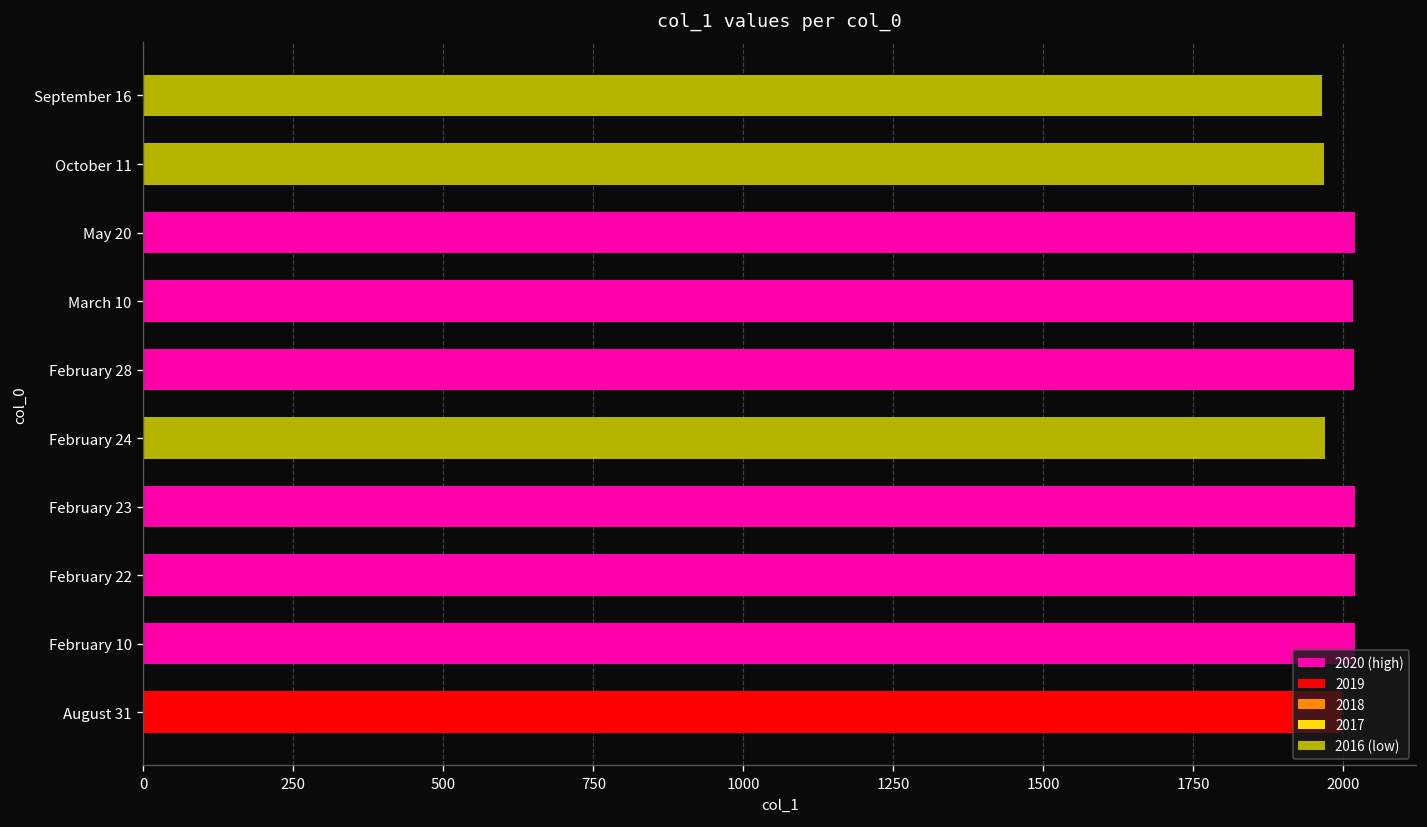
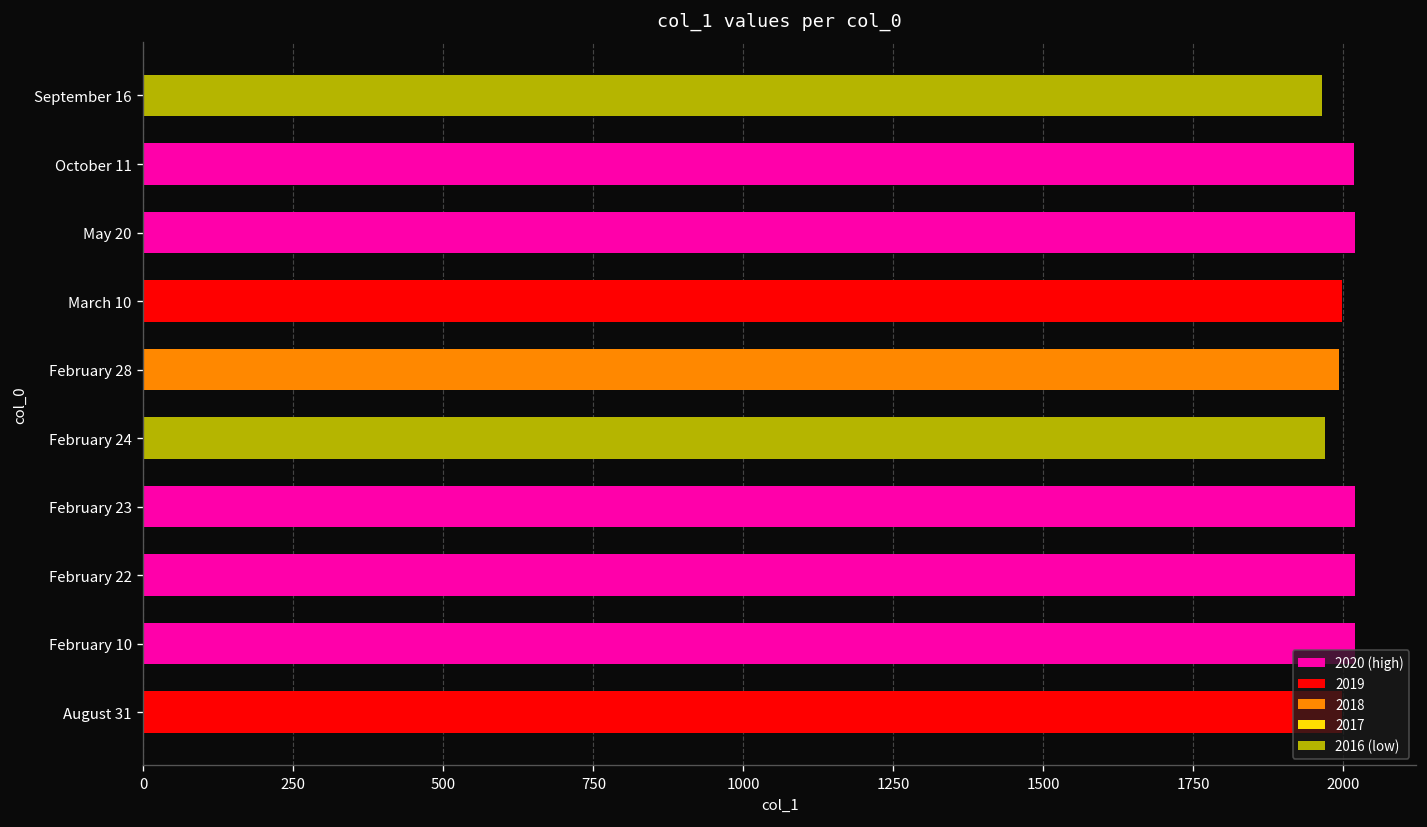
October 11: 1970 -> 2020
March 10: 2020 -> 2000
February 28: 2020 -> 1990
